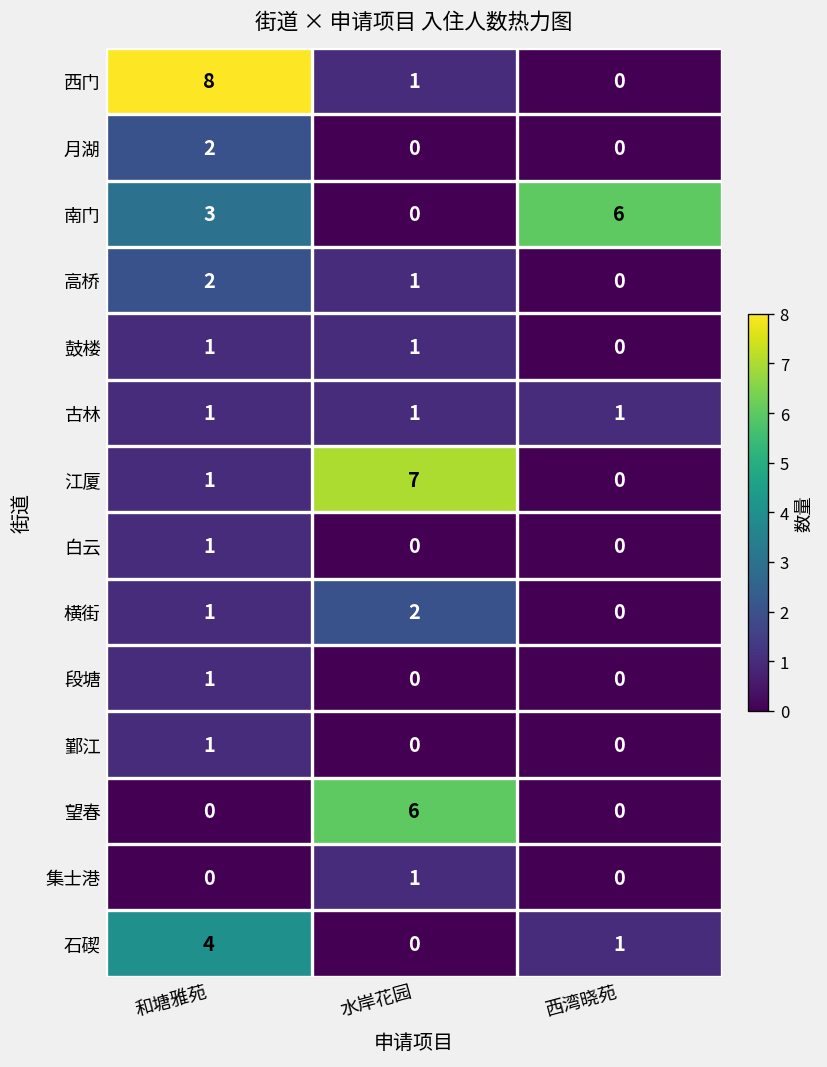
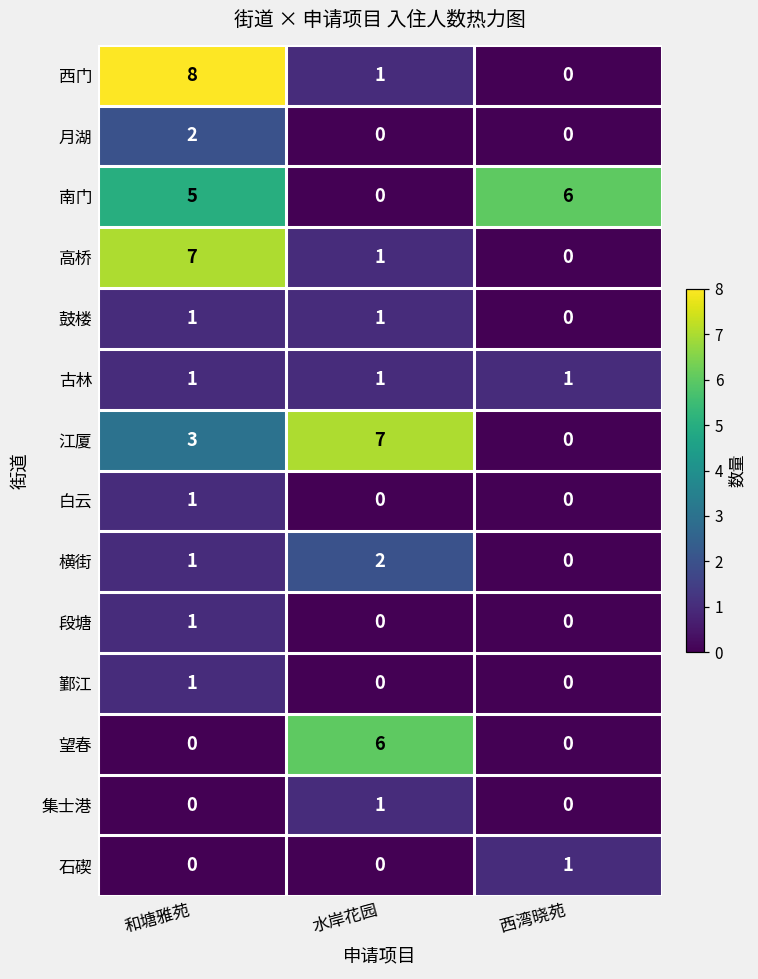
南门, 和塘雅苑: 3 -> 5
高桥, 和塘雅苑: 2 -> 7
江厦, 和塘雅苑: 1 -> 3
石碶, 和塘雅苑: 4 -> 0
